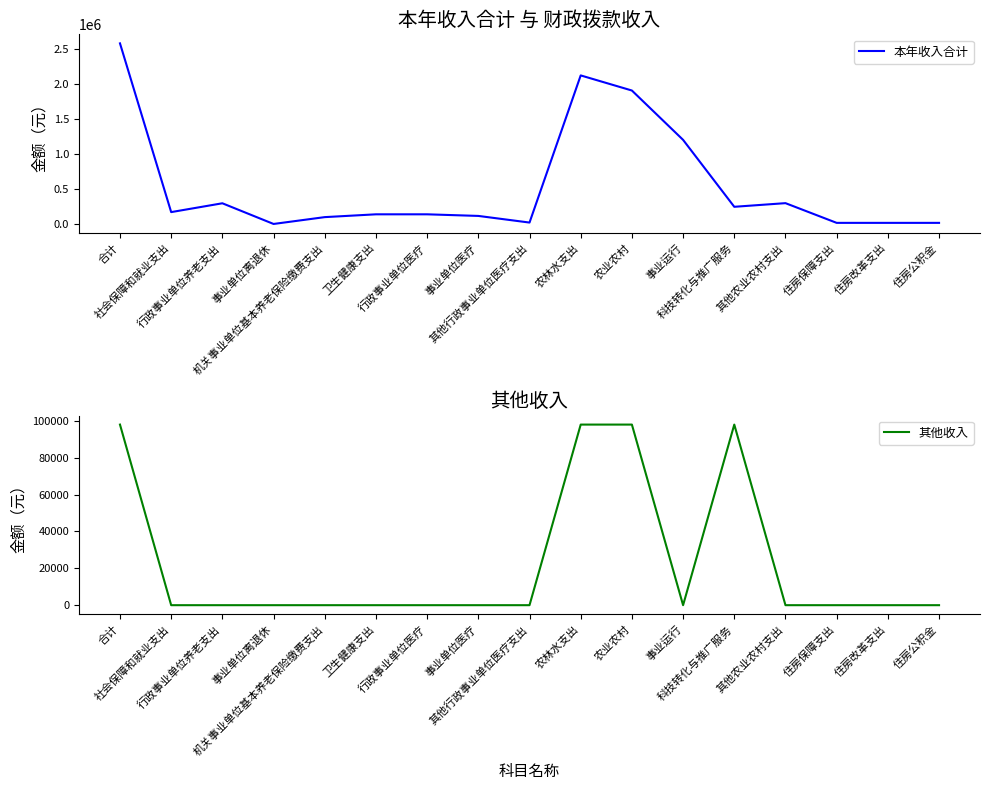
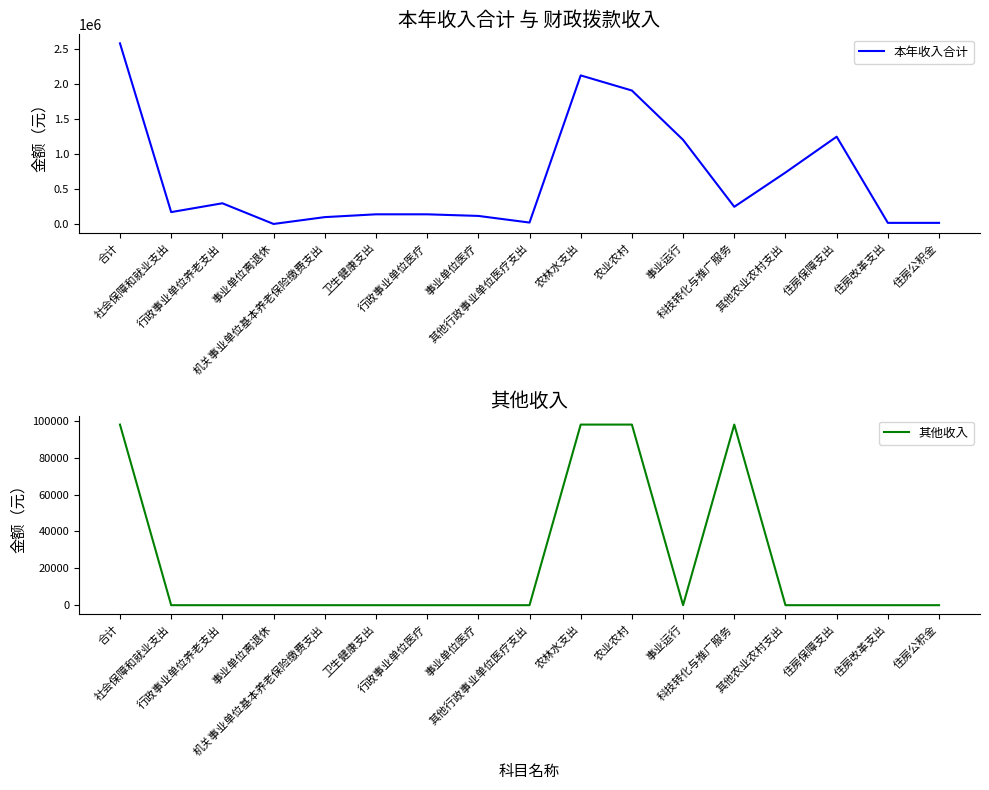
本年收入合计 与 财政拨款收入, 其他农业农村支出: 300000 -> 700000
本年收入合计 与 财政拨款收入, 住房保障支出: 0 -> 1200000
